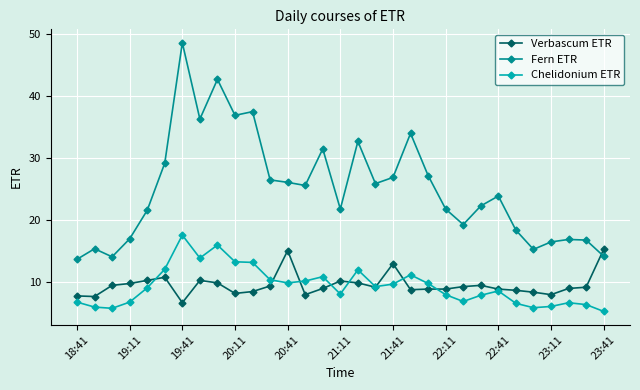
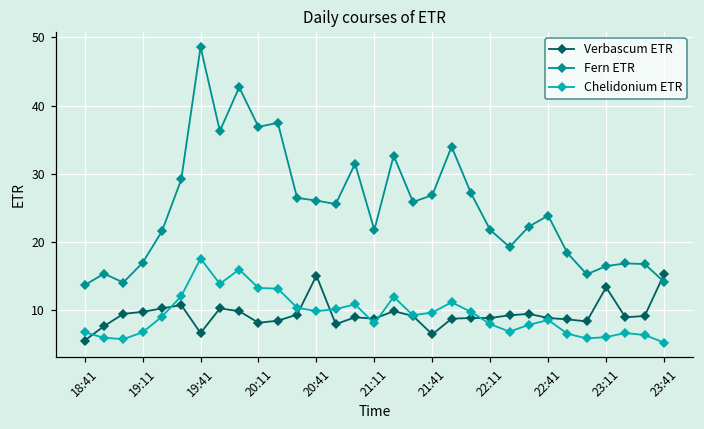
Verbascum ETR, 18:41: 8 -> 6
Verbascum ETR, 21:11: 10 -> 9
Verbascum ETR, 21:41: 13 -> 7
Verbascum ETR, 23:11: 8 -> 13
